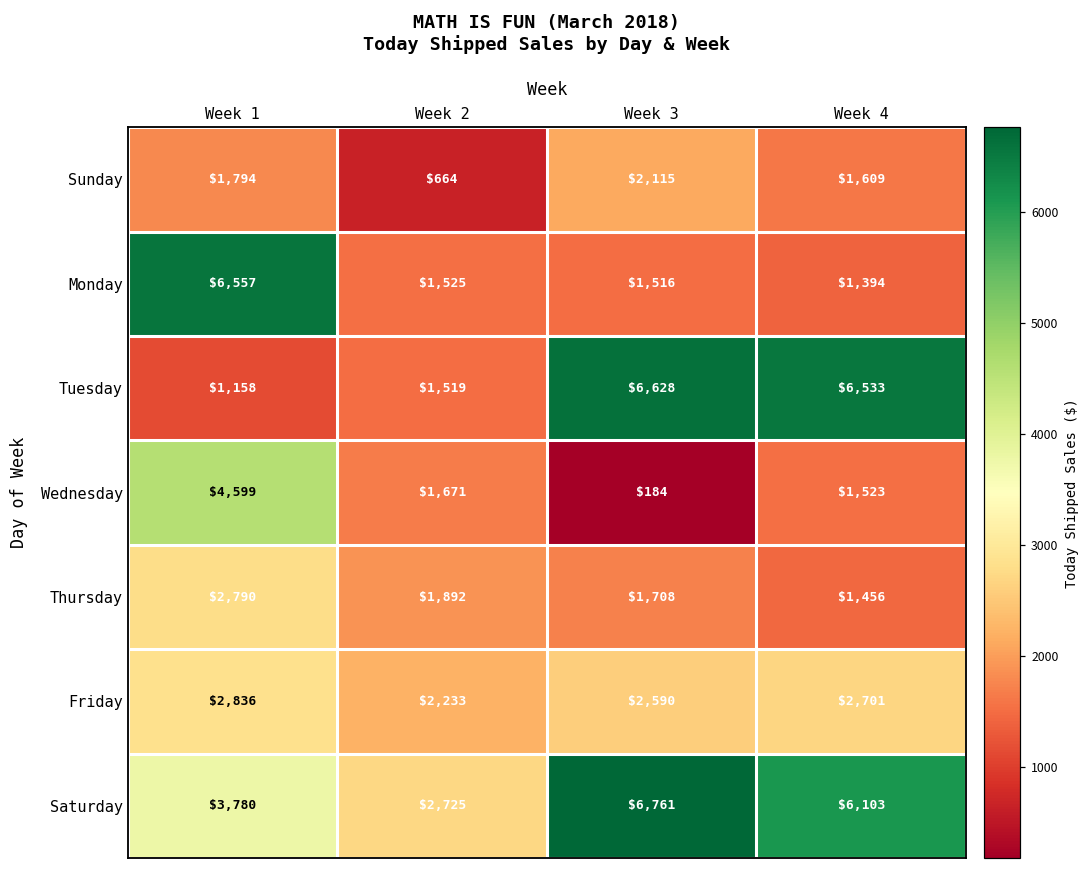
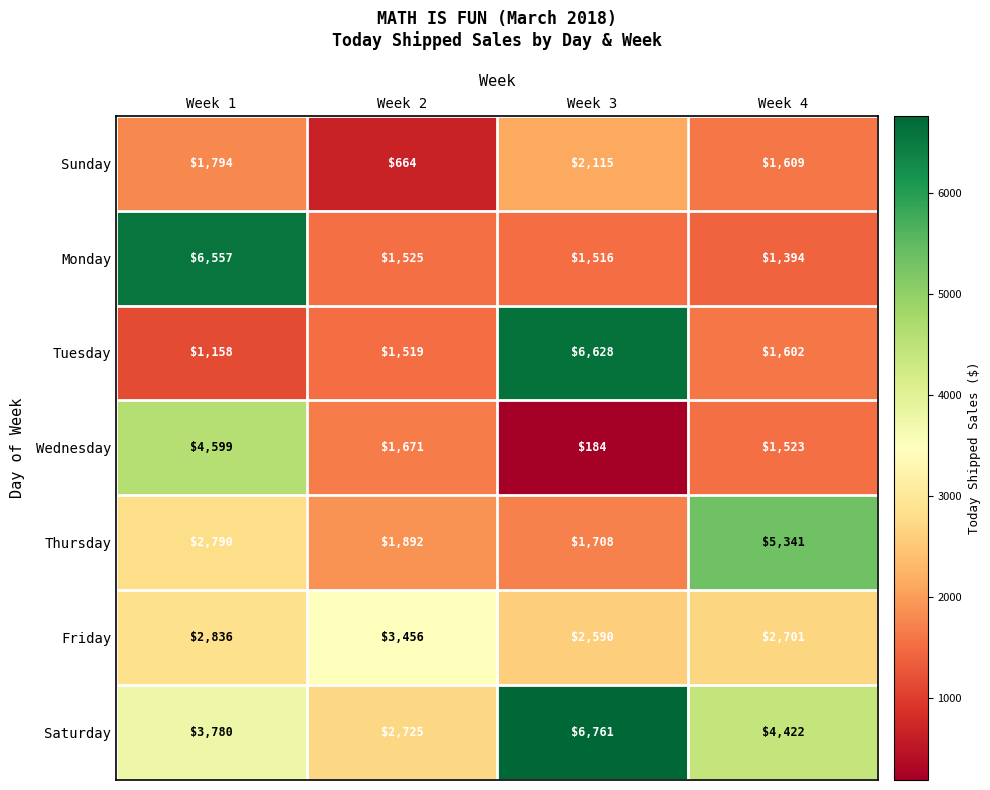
Tuesday, Week 4: $6,533 -> $1,602
Thursday, Week 4: $1,456 -> $5,341
Friday, Week 2: $2,233 -> $3,456
Saturday, Week 4: $6,103 -> $4,422
